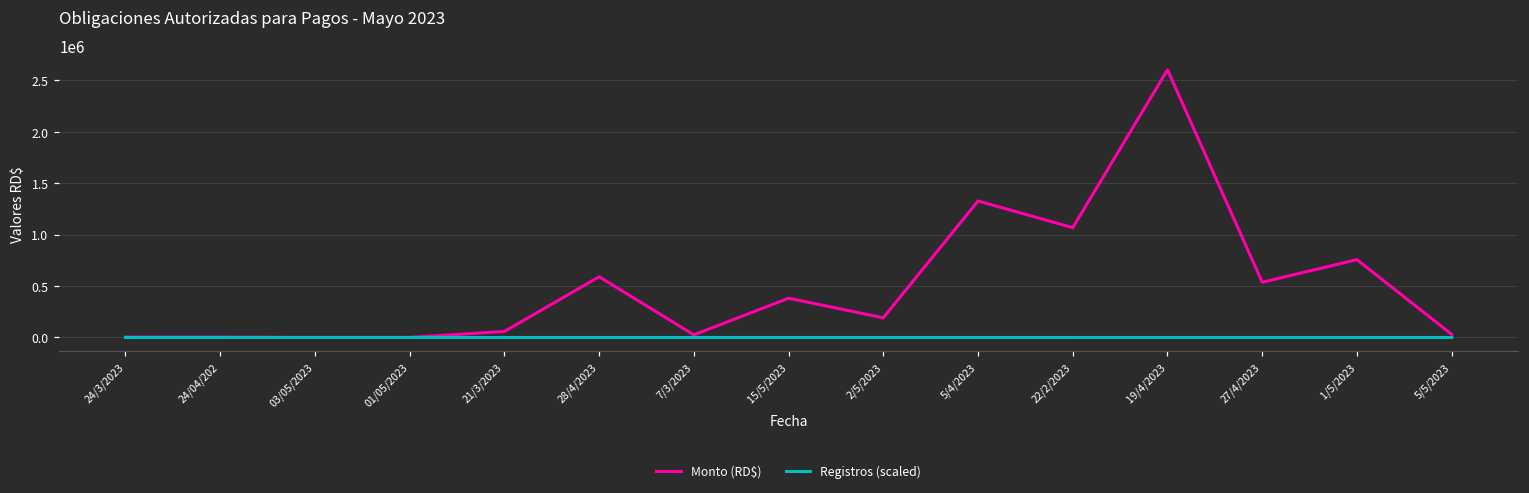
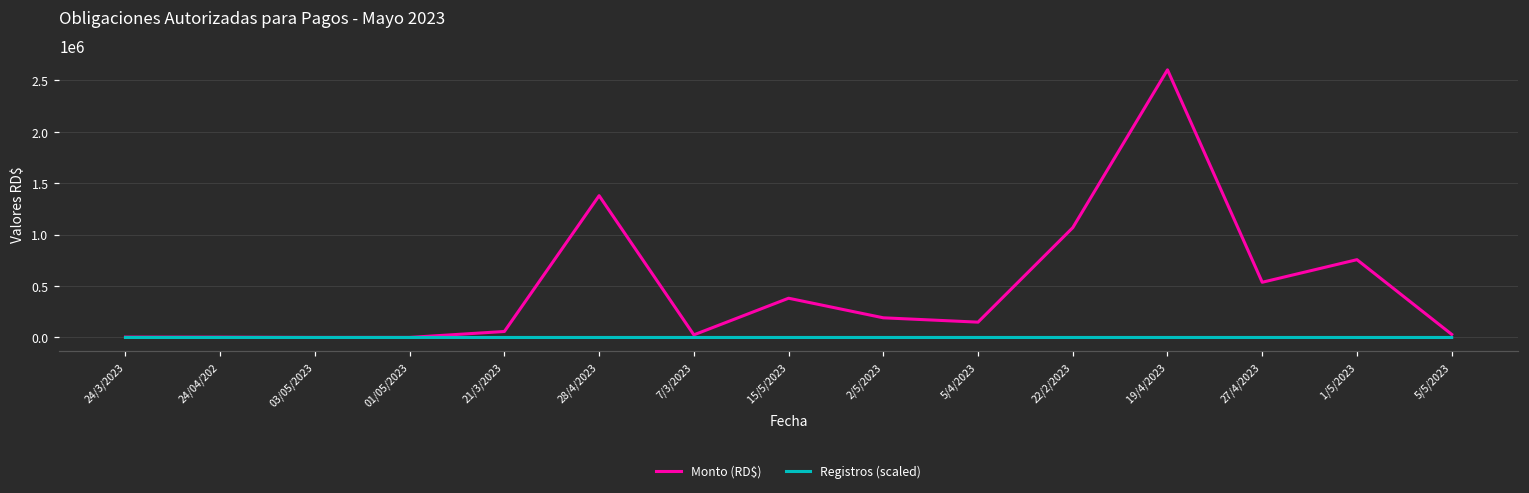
Monto (RD$), 28/4/2023: 600000 -> 1400000
Monto (RD$), 5/4/2023: 1300000 -> 100000
